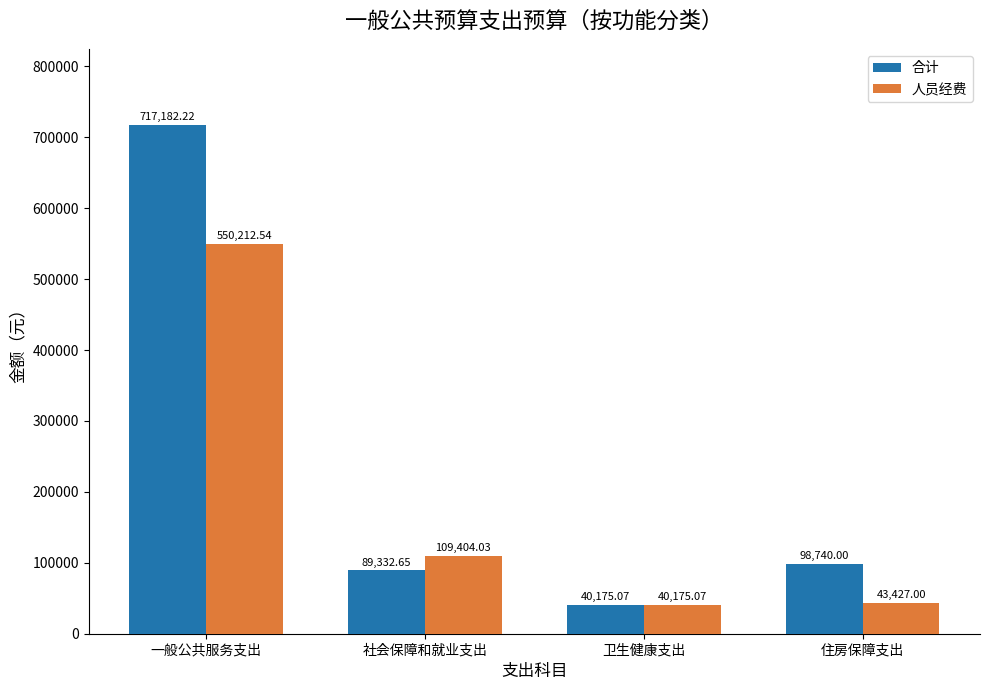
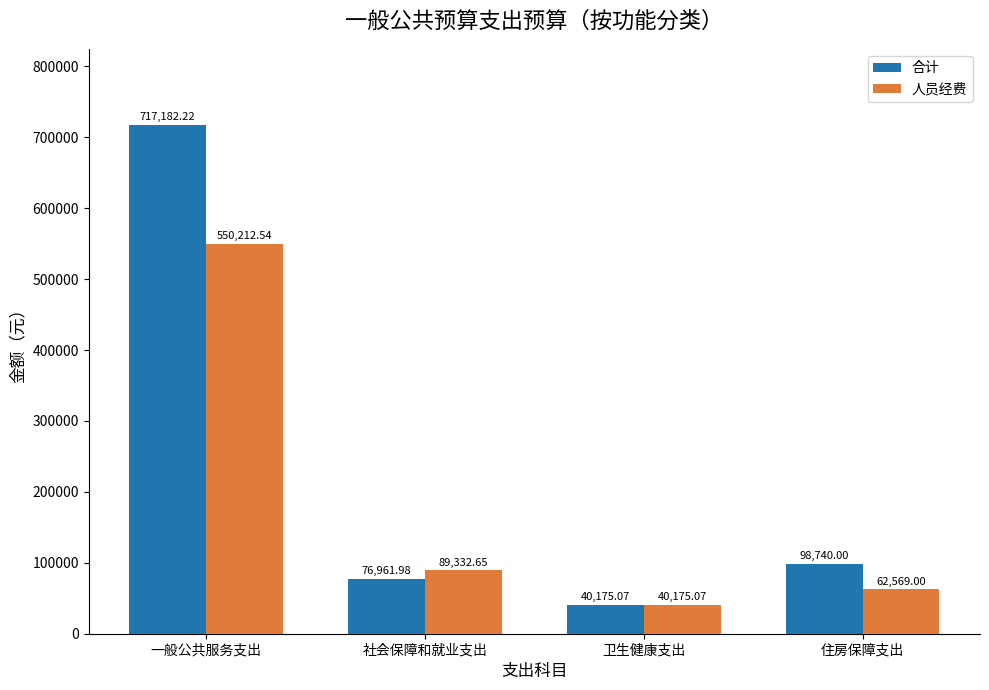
合计, 社会保障和就业支出: 89,332.65 -> 76,961.98
人员经费, 社会保障和就业支出: 109,404.03 -> 89,332.65
人员经费, 住房保障支出: 43,427.00 -> 62,569.00
